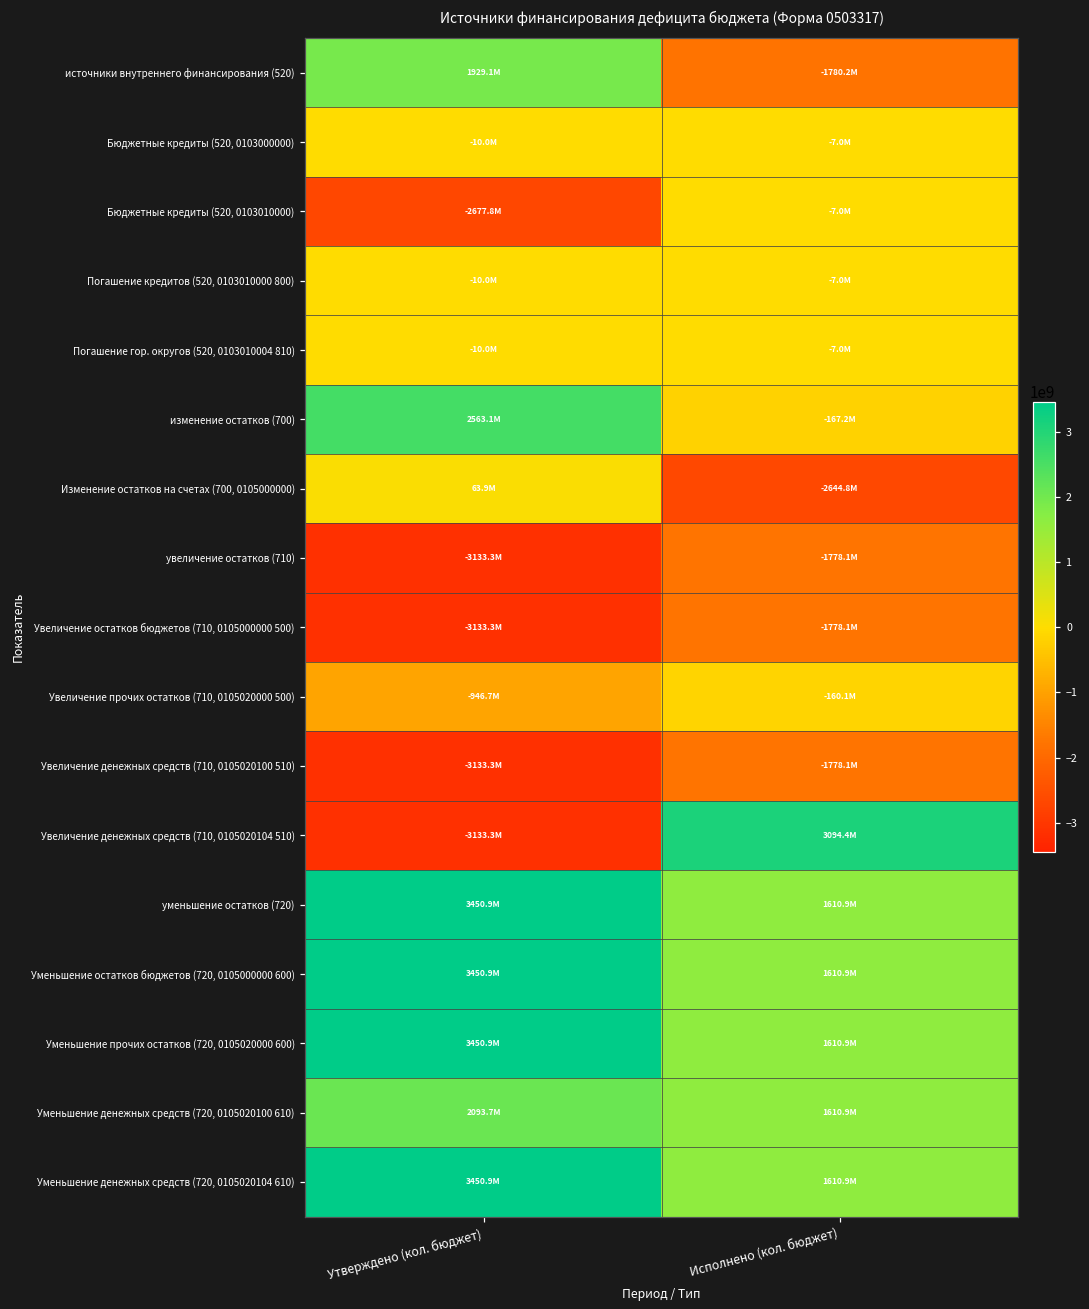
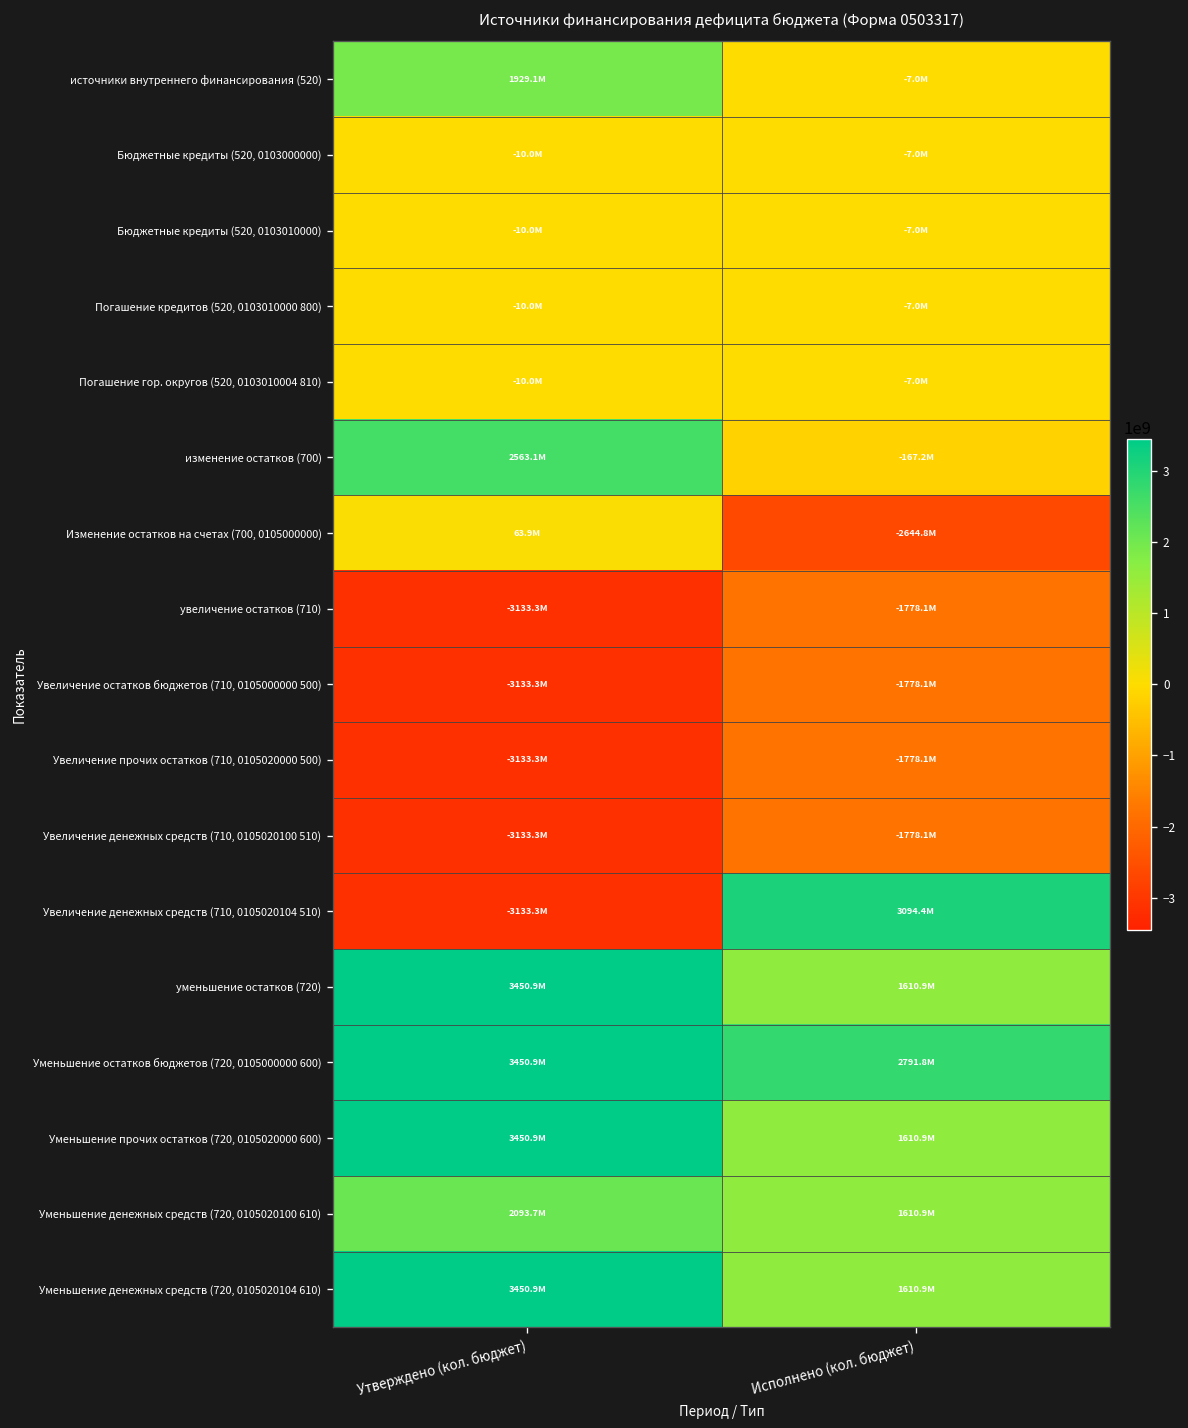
источники внутреннего финансирования (520), Исполнено (кол. бюджет): -1780.2M -> -7.0M
Бюджетные кредиты (520, 0103010000), Утверждено (кол. бюджет): -2677.8M -> -10.0M
Увеличение прочих остатков (710, 0105020000 500), Утверждено (кол. бюджет): -946.7M -> -3133.3M
Увеличение прочих остатков (710, 0105020000 500), Исполнено (кол. бюджет): -160.1M -> -1778.1M
Уменьшение остатков бюджетов (720, 0105000000 600), Исполнено (кол. бюджет): 1610.9M -> 2791.8M
